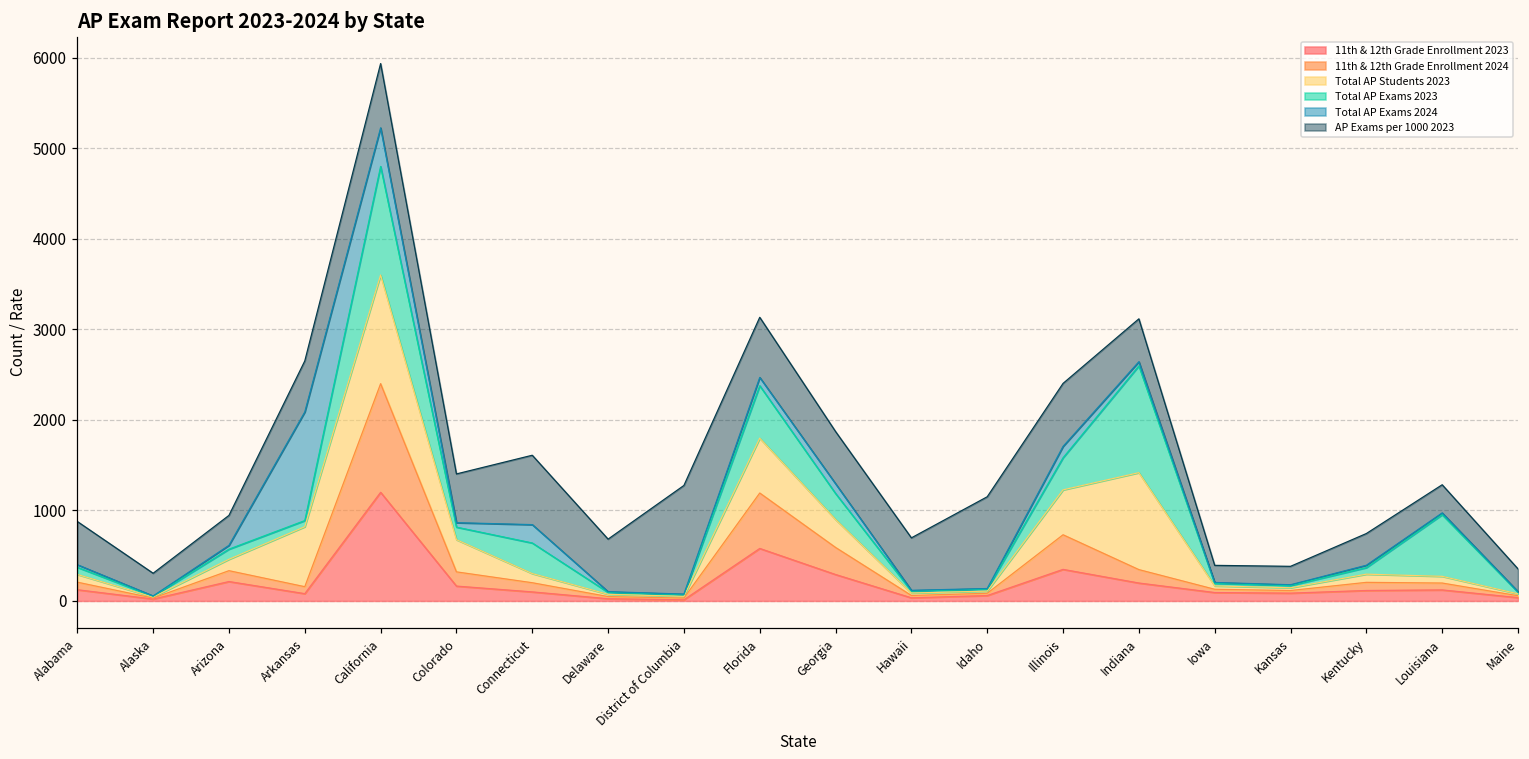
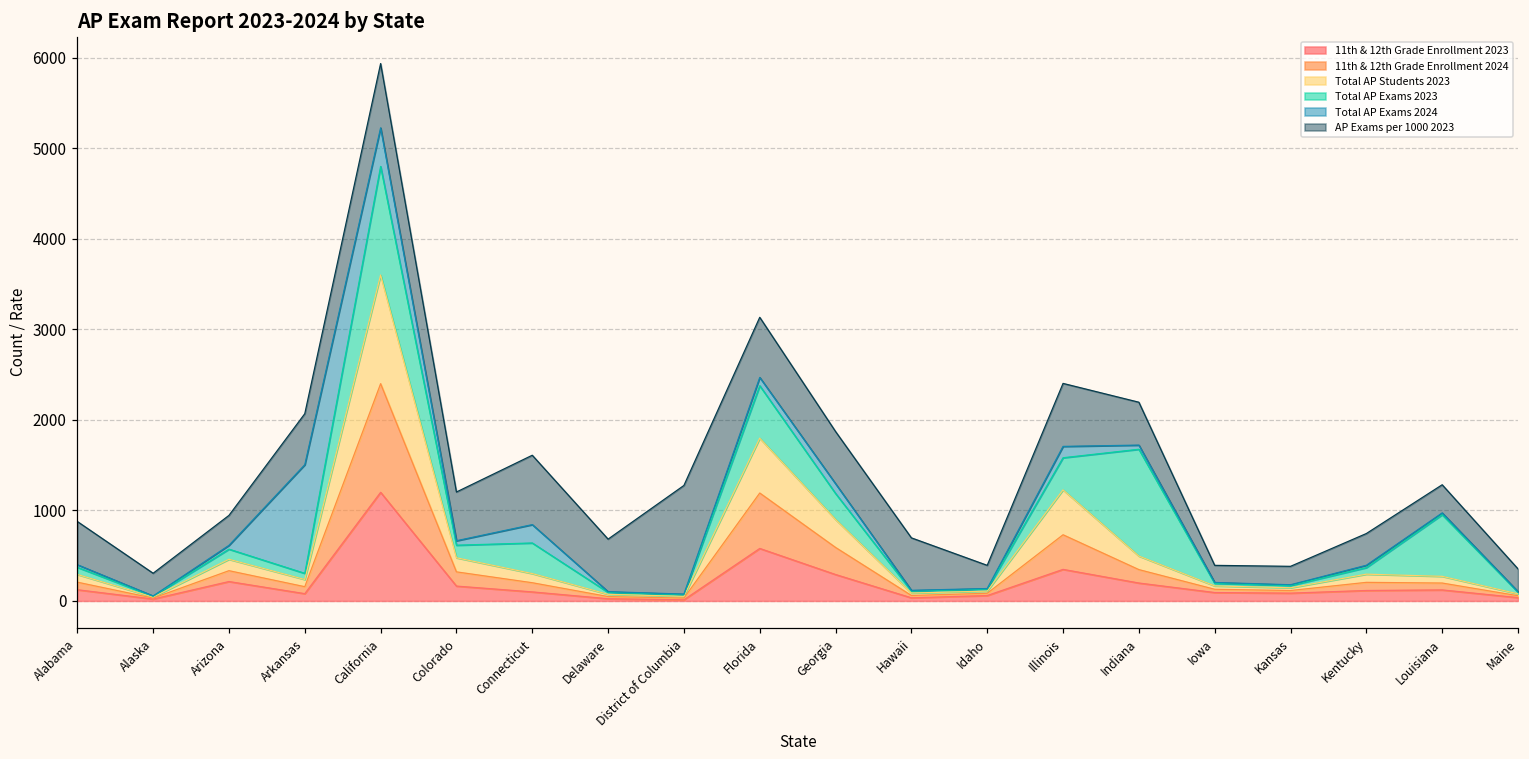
Total AP Students 2023, Arkansas: 700 -> 100
Total AP Students 2023, Colorado: 400 -> 200
AP Exams per 1000 2023, Idaho: 1000 -> 300
Total AP Students 2023, Indiana: 1100 -> 100
